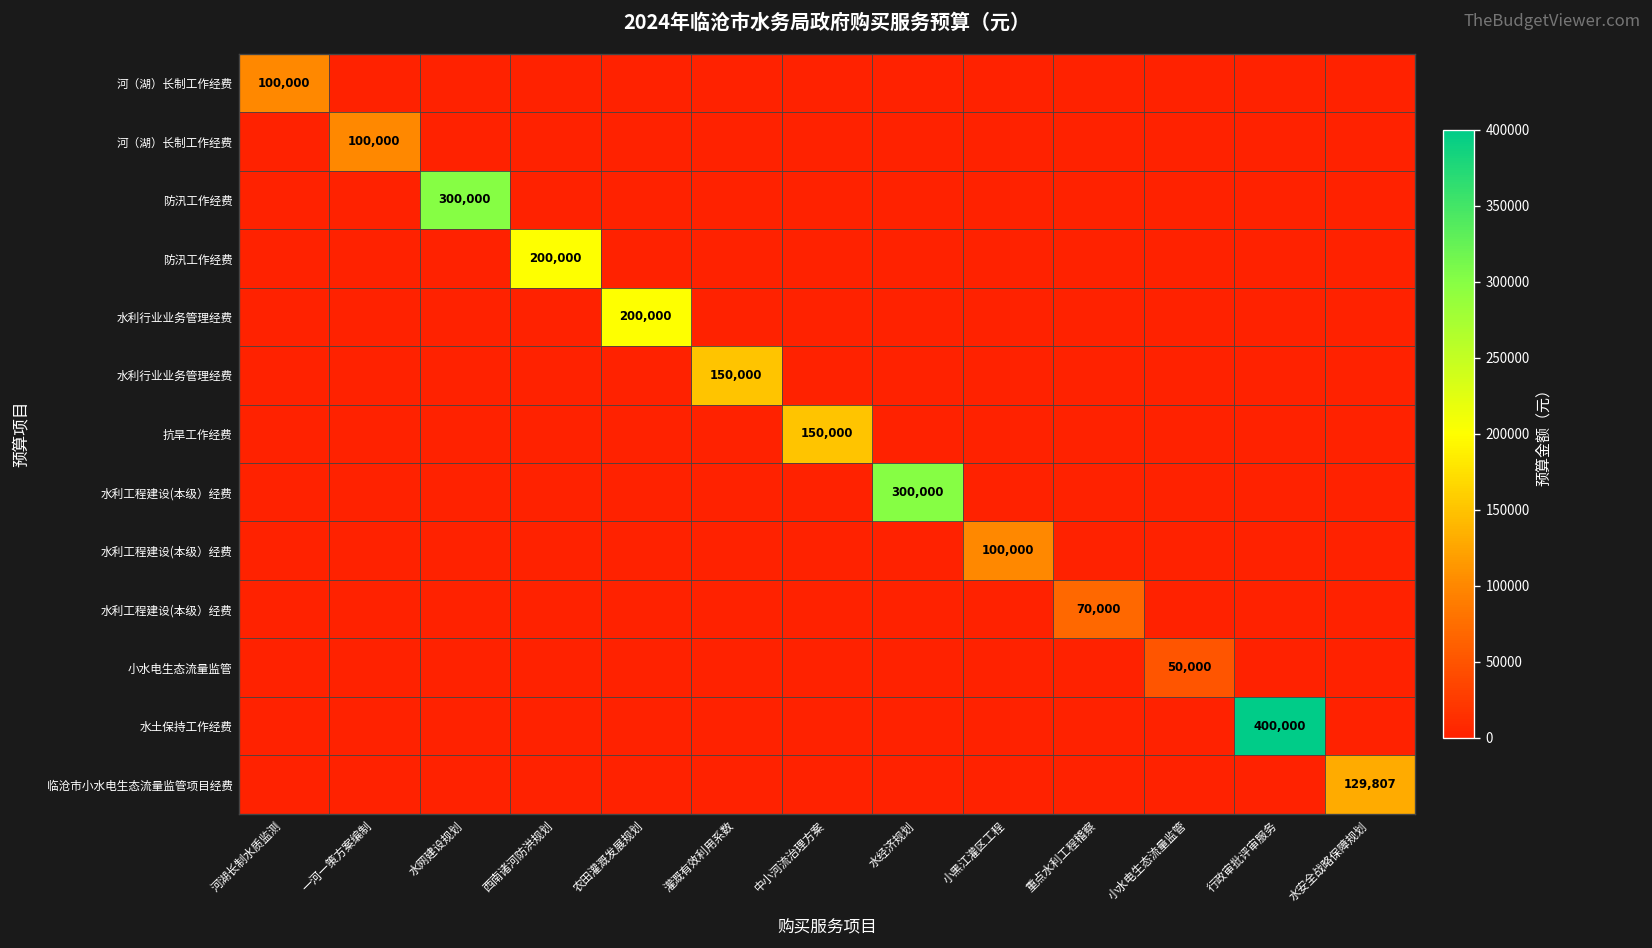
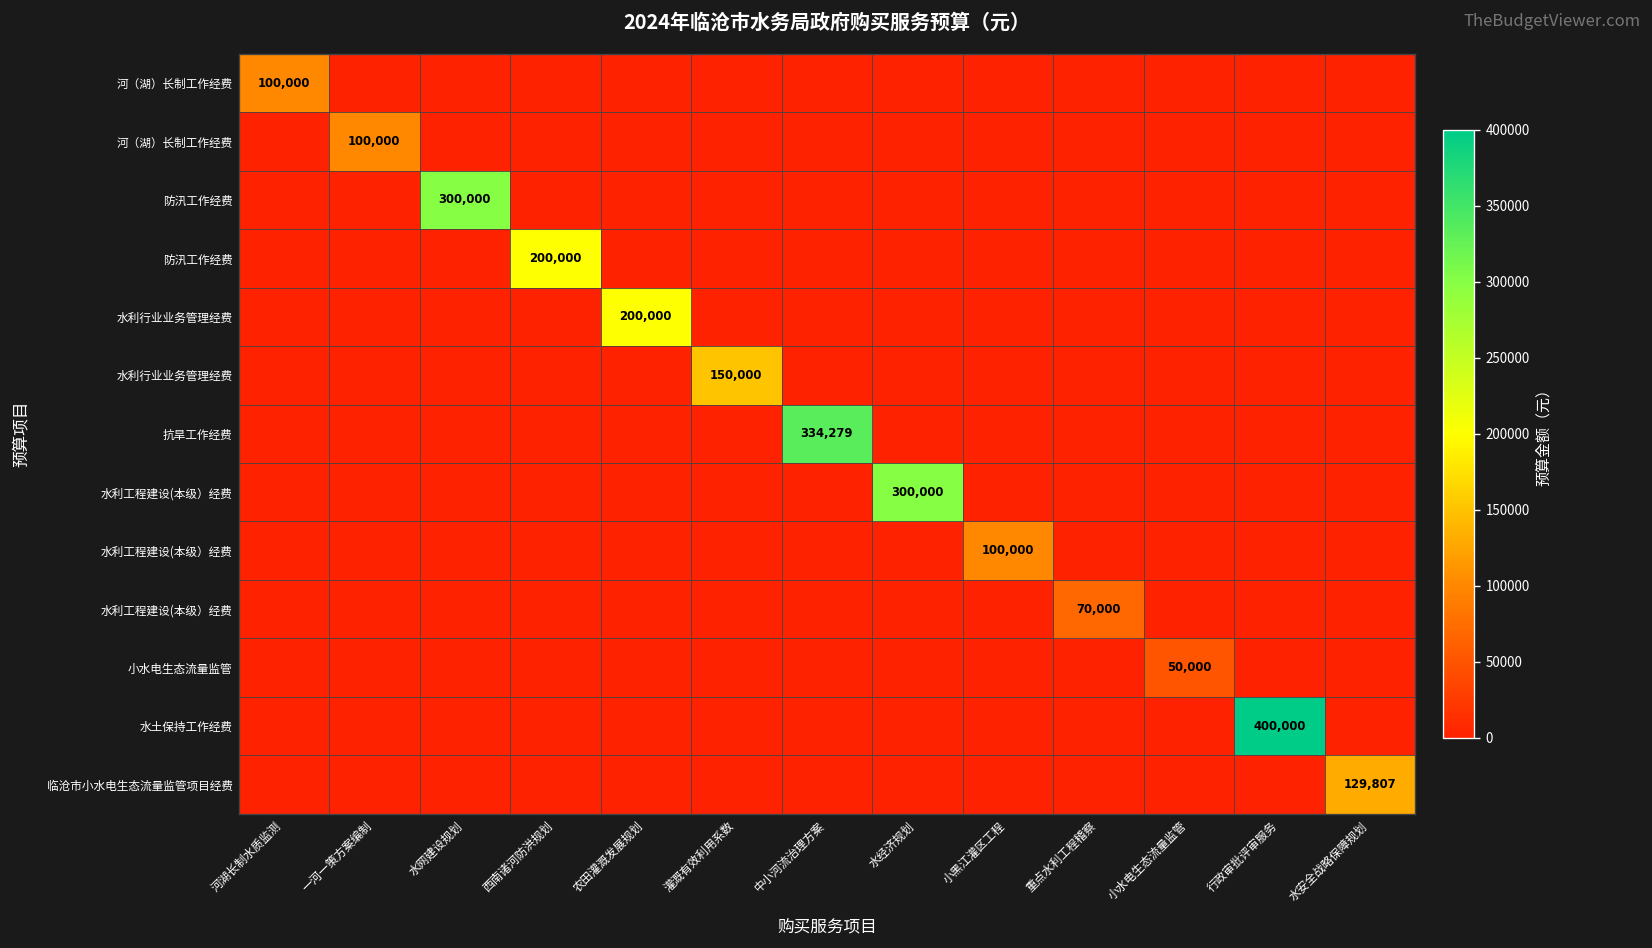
抗旱工作经费, 中小河流治理方案: 150,000 -> 334,279
